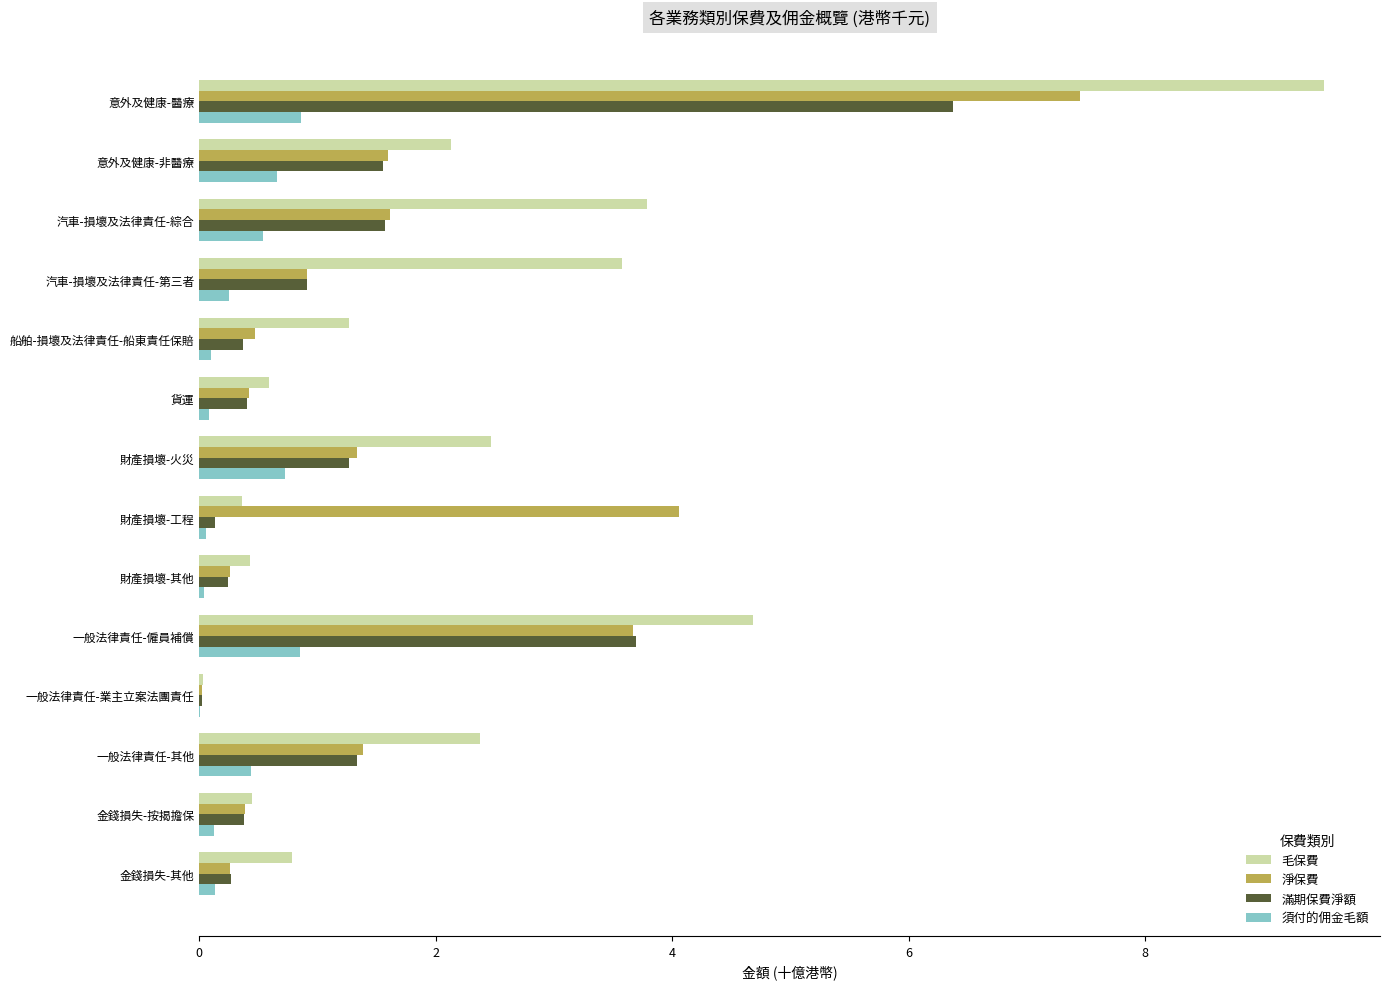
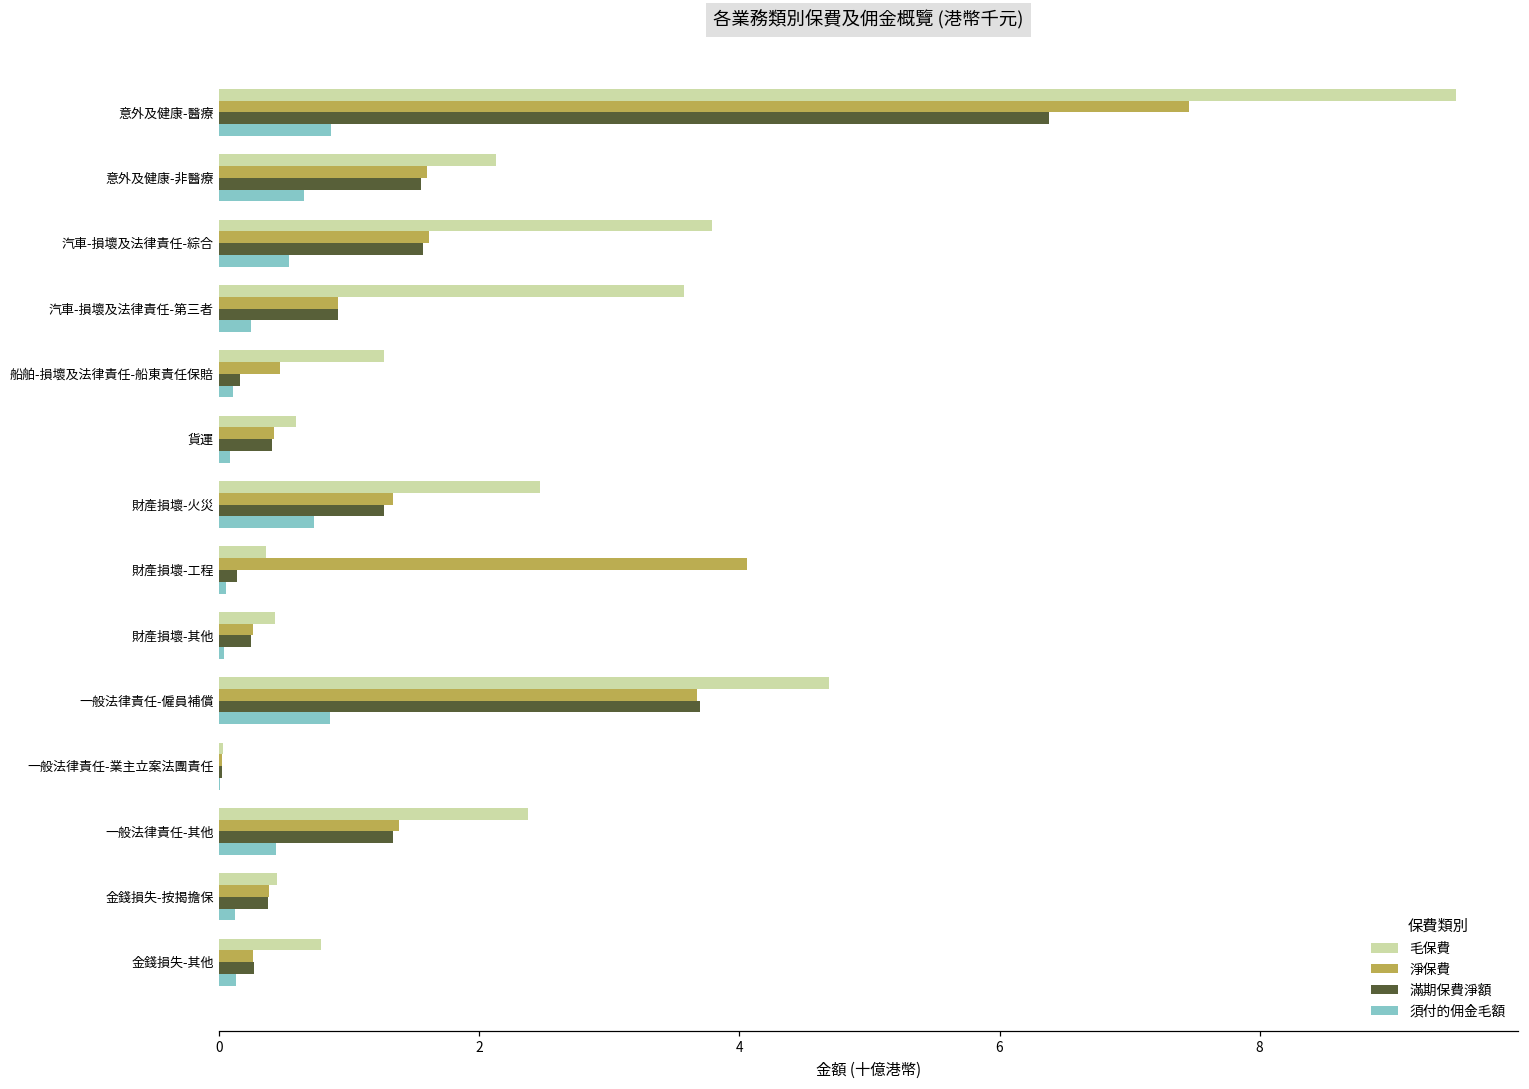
滿期保費淨額, 船舶-損壞及法律責任-船東責任保賠: 0.37 -> 0.16
